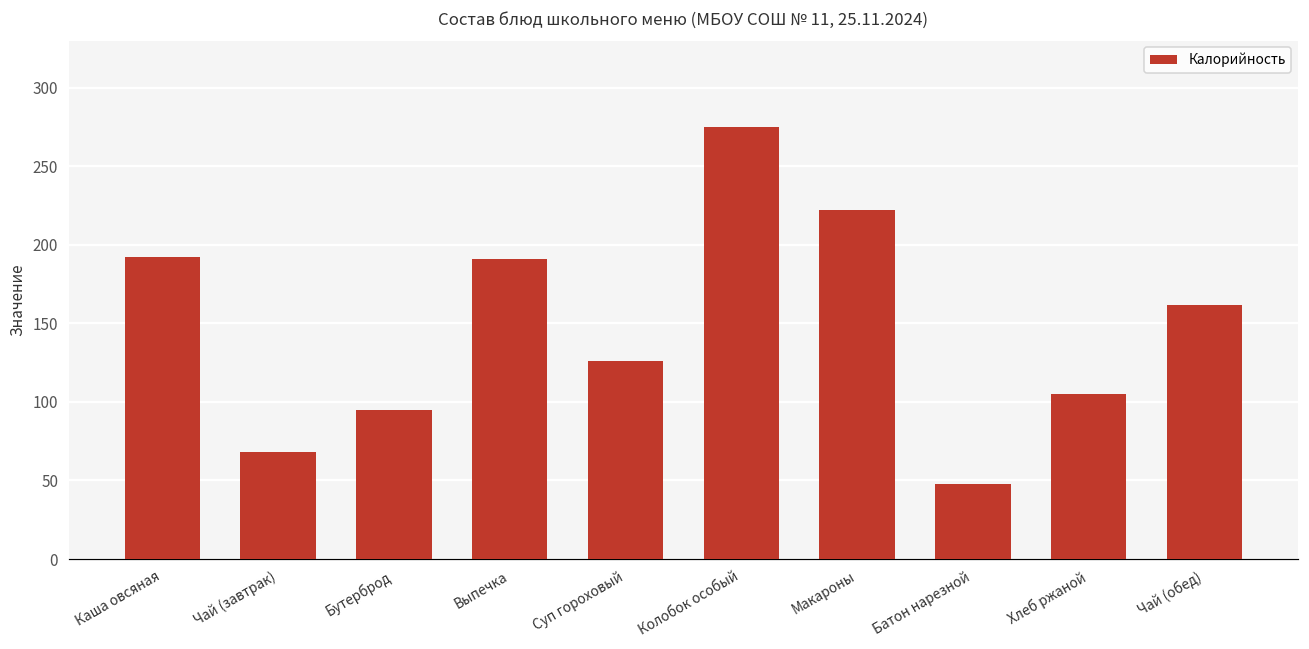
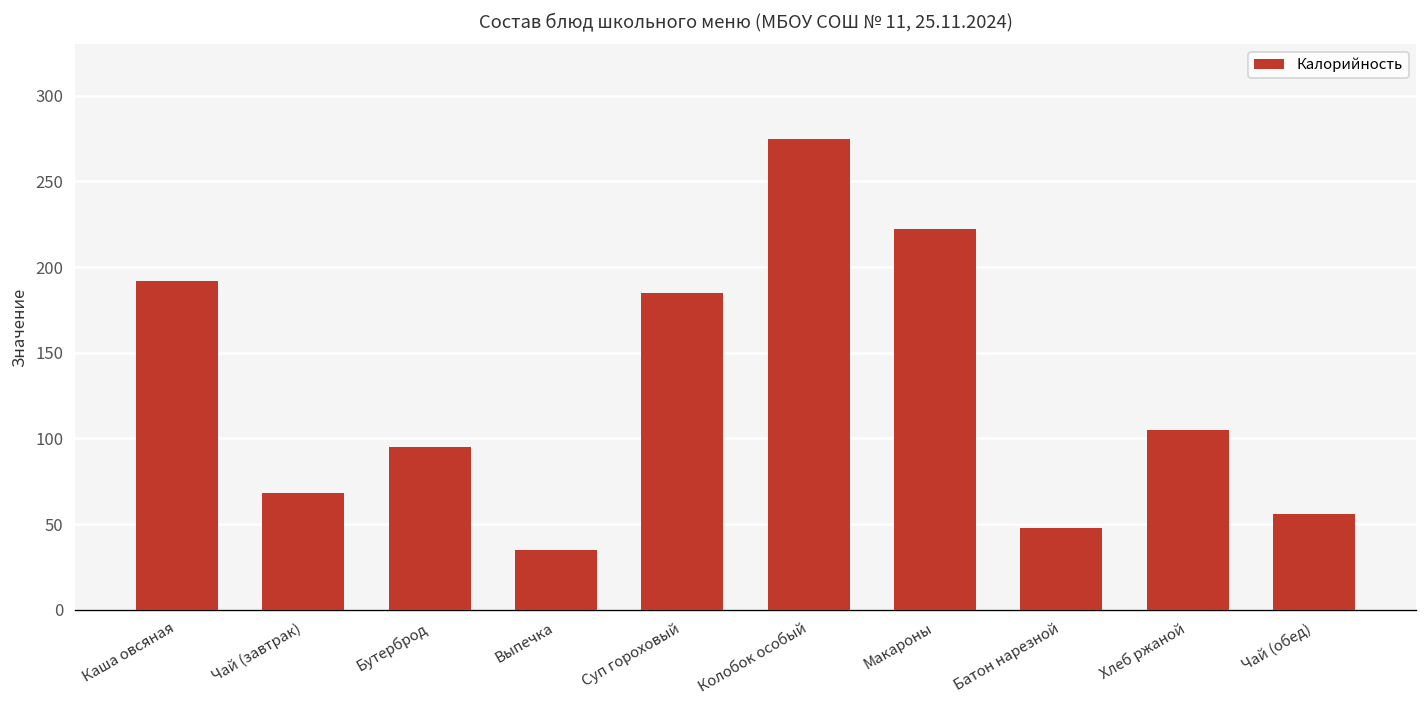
Выпечка: 191 -> 35
Суп гороховый: 126 -> 185
Чай (обед): 162 -> 56
